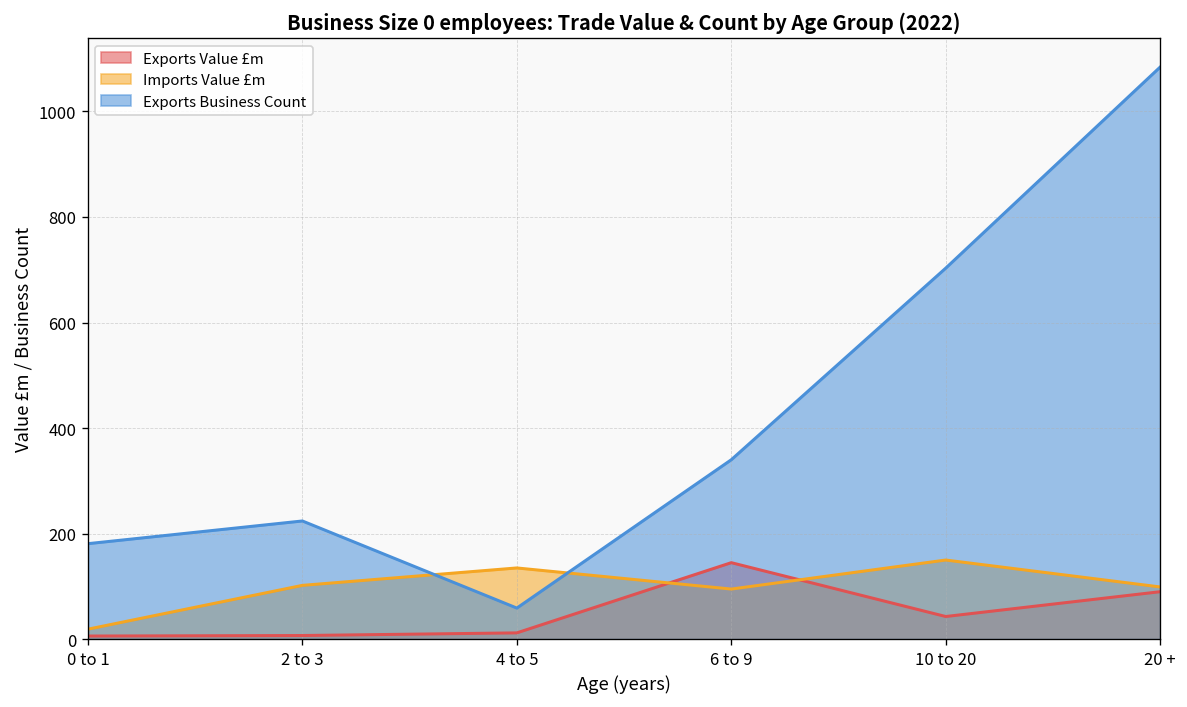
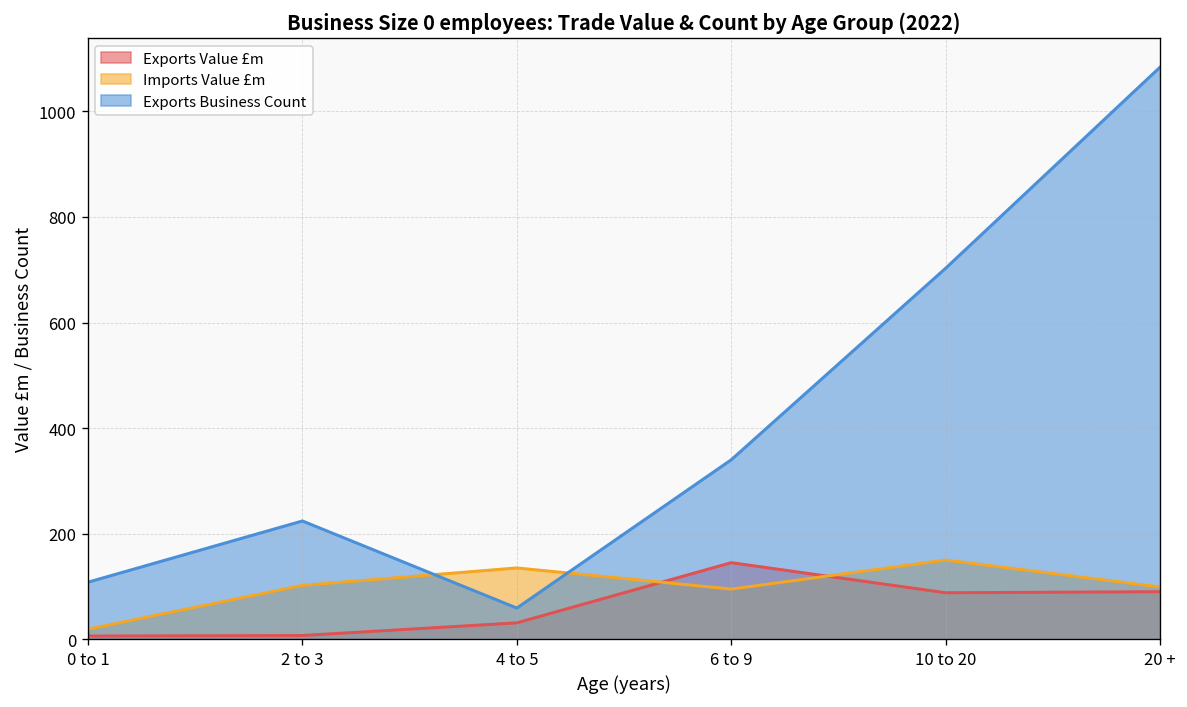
Exports Business Count, 0 to 1: 180 -> 110
Exports Value £m, 4 to 5: 10 -> 30
Exports Value £m, 10 to 20: 40 -> 90
